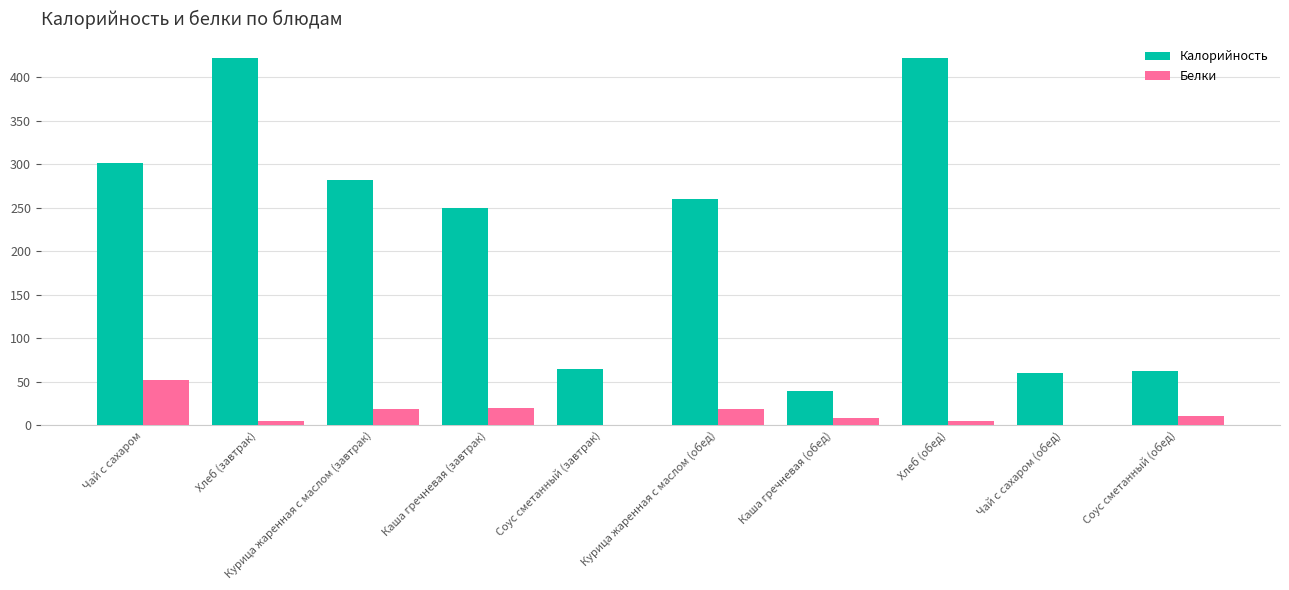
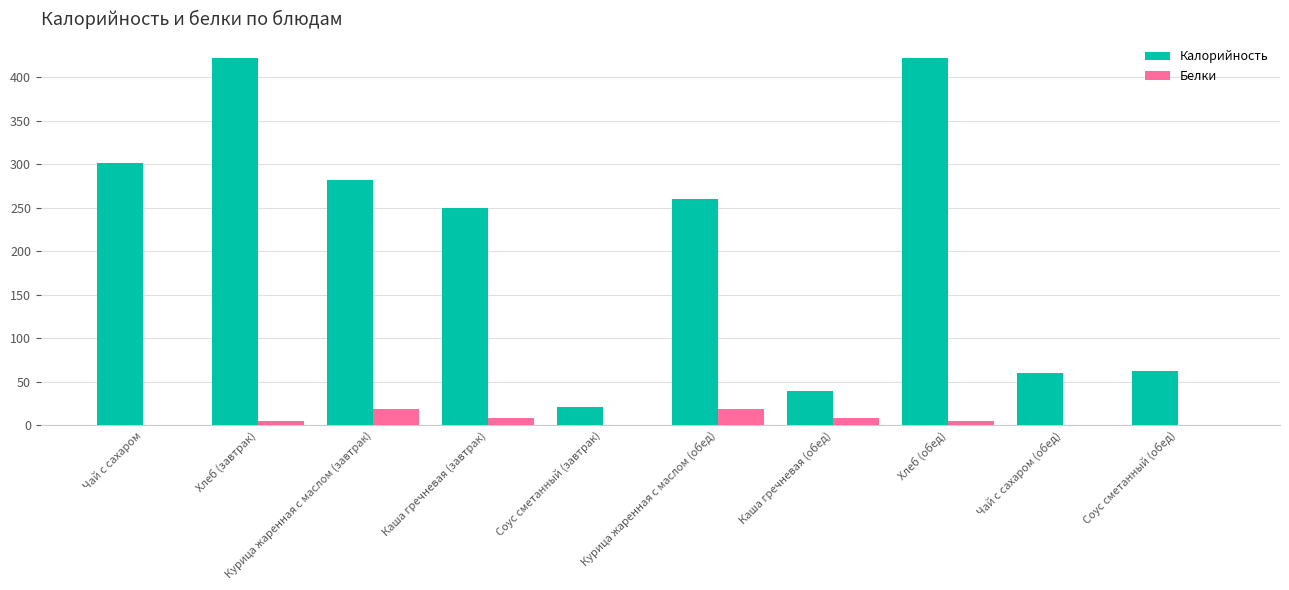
Белки, Чай с сахаром: 50 -> 0
Белки, Каша гречневая (завтрак): 20 -> 10
Калорийность, Соус сметанный (завтрак): 60 -> 20
Белки, Соус сметанный (обед): 10 -> 0
